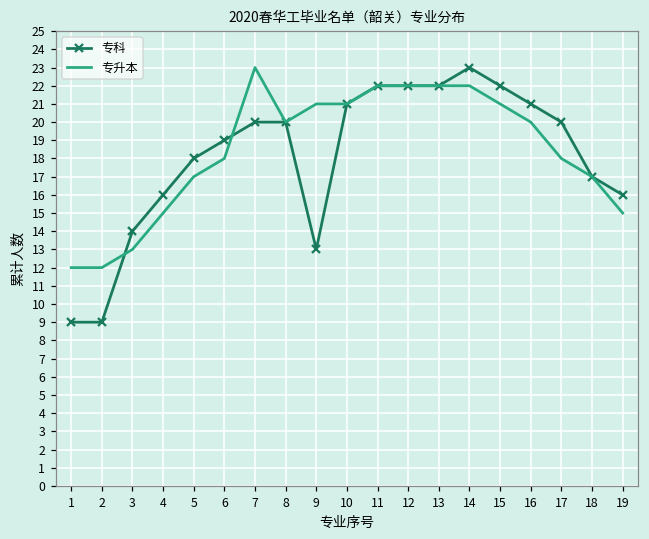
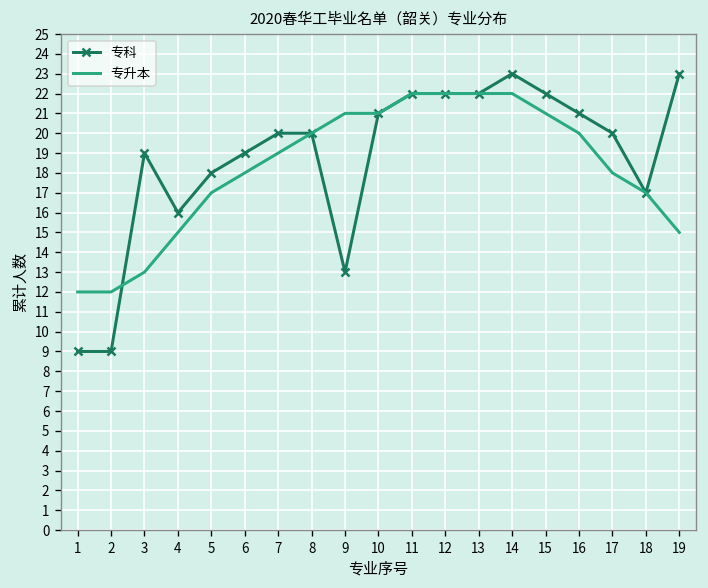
专科, 3: 14 -> 19
专升本, 7: 23 -> 19
专科, 19: 16 -> 23
